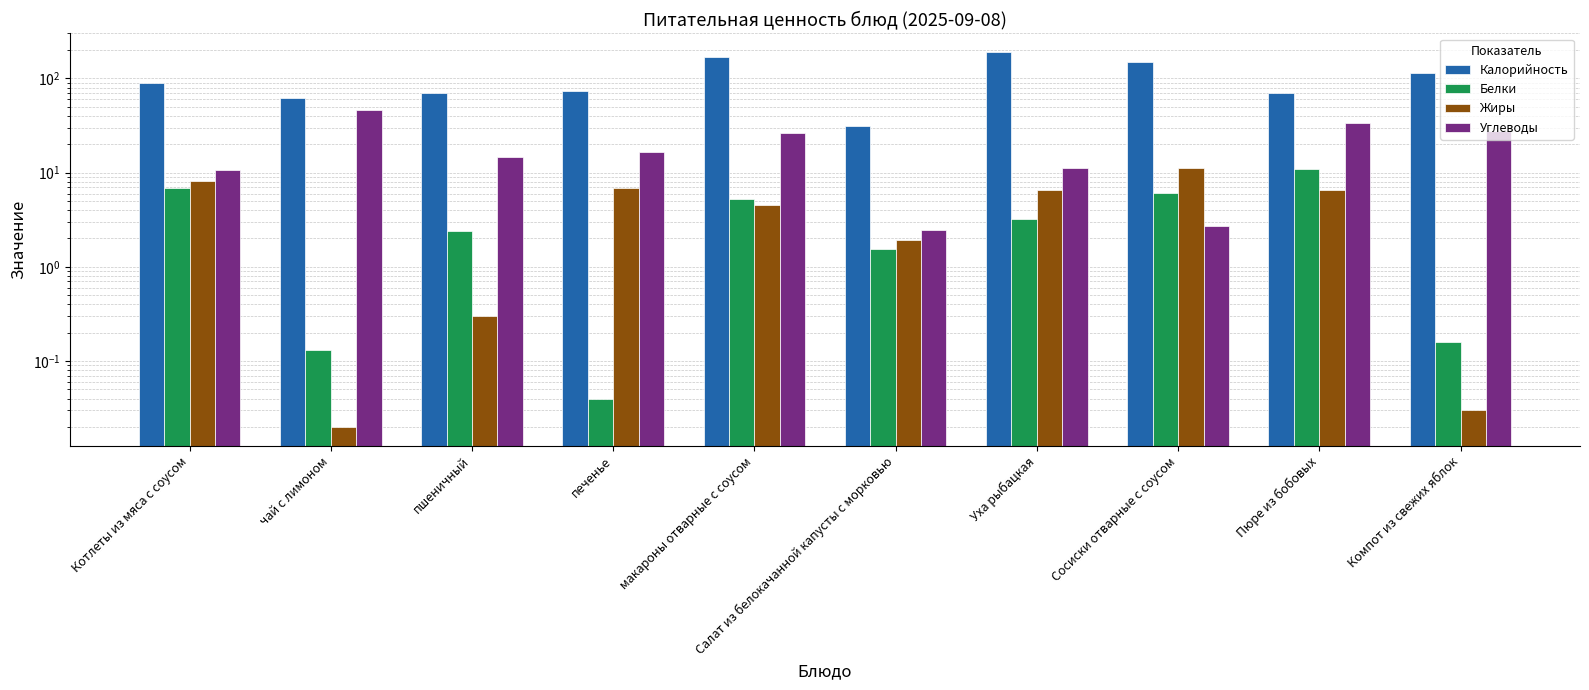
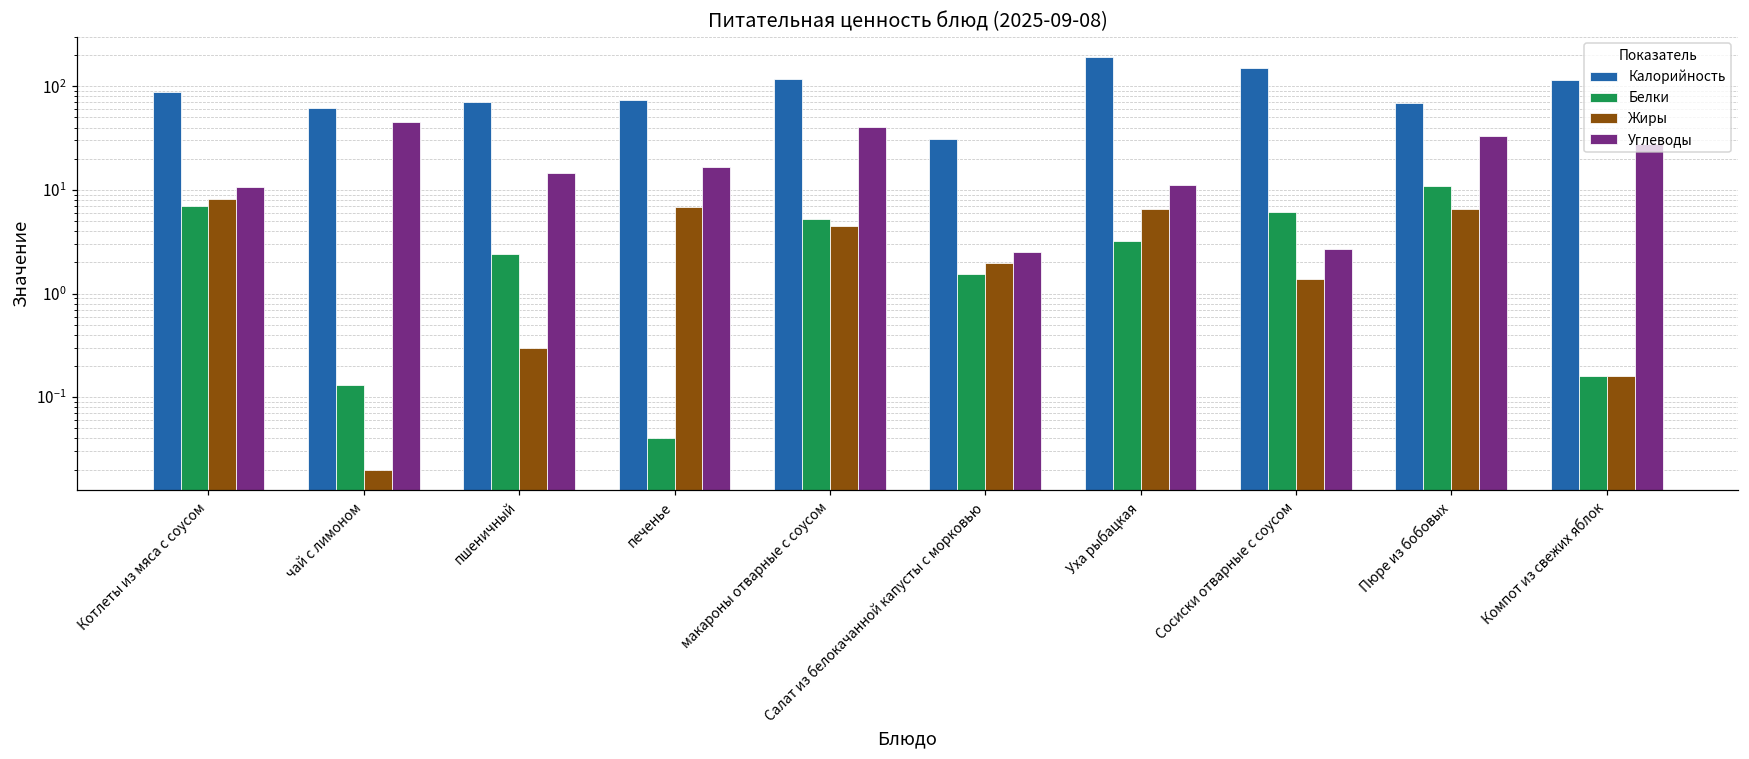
Калорийность, макароны отварные с соусом: 170 -> 120
Углеводы, макароны отварные с соусом: 26 -> 40
Жиры, Сосиски отварные с соусом: 11 -> 1.4
Жиры, Компот из свежих яблок: 0.03 -> 0.16
